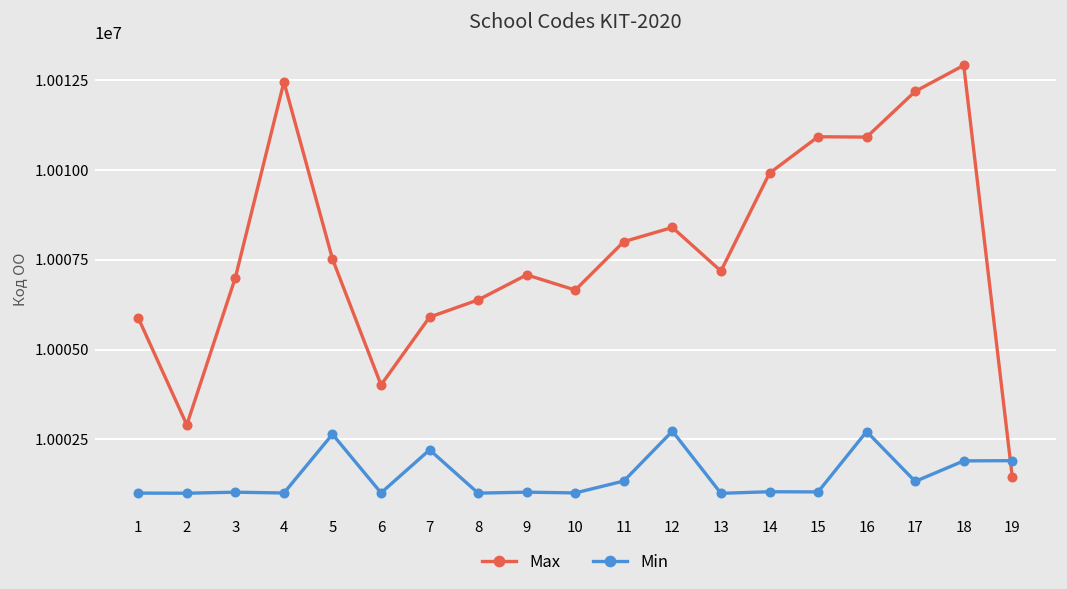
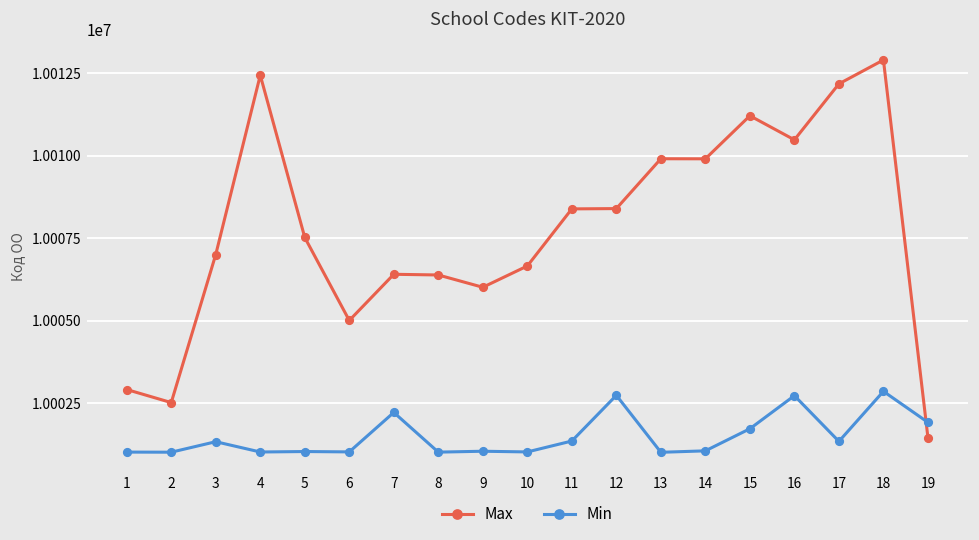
Max, 1: 10005900 -> 10002900
Max, 2: 10002900 -> 10002500
Min, 3: 10001000 -> 10001300
Min, 5: 10002600 -> 10001000
Max, 6: 10004000 -> 10005000
Max, 7: 10005900 -> 10006400
Max, 9: 10007100 -> 10006000
Max, 11: 10008000 -> 10008400
Max, 13: 10007200 -> 10009900
Max, 15: 10010900 -> 10011200
Min, 15: 10001000 -> 10001700
Max, 16: 10010900 -> 10010500
Min, 18: 10001900 -> 10002900
